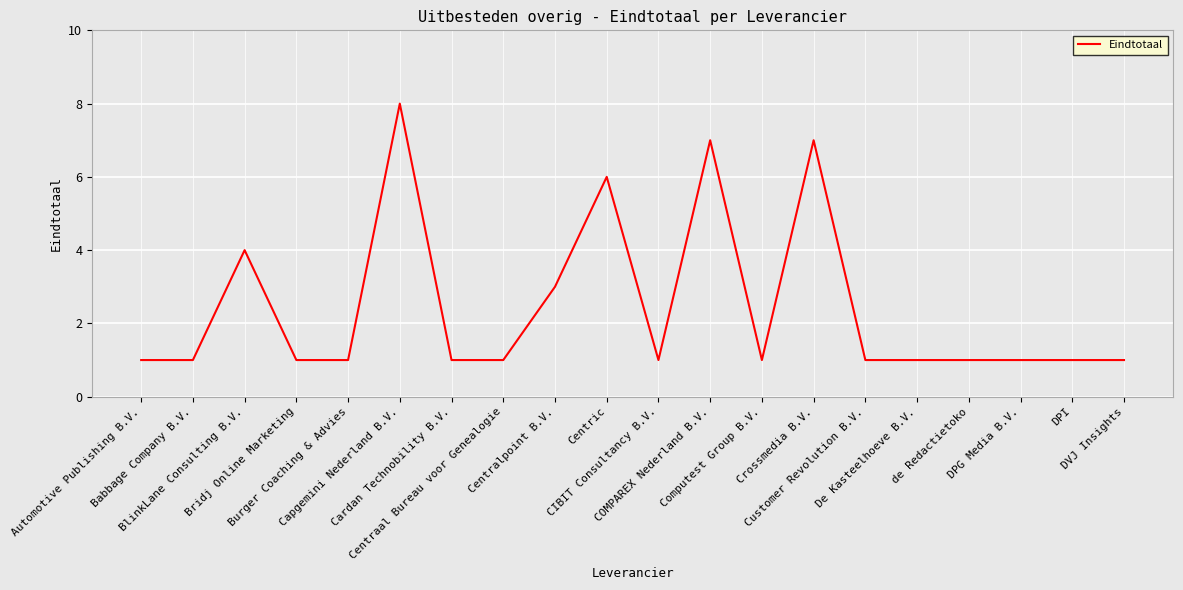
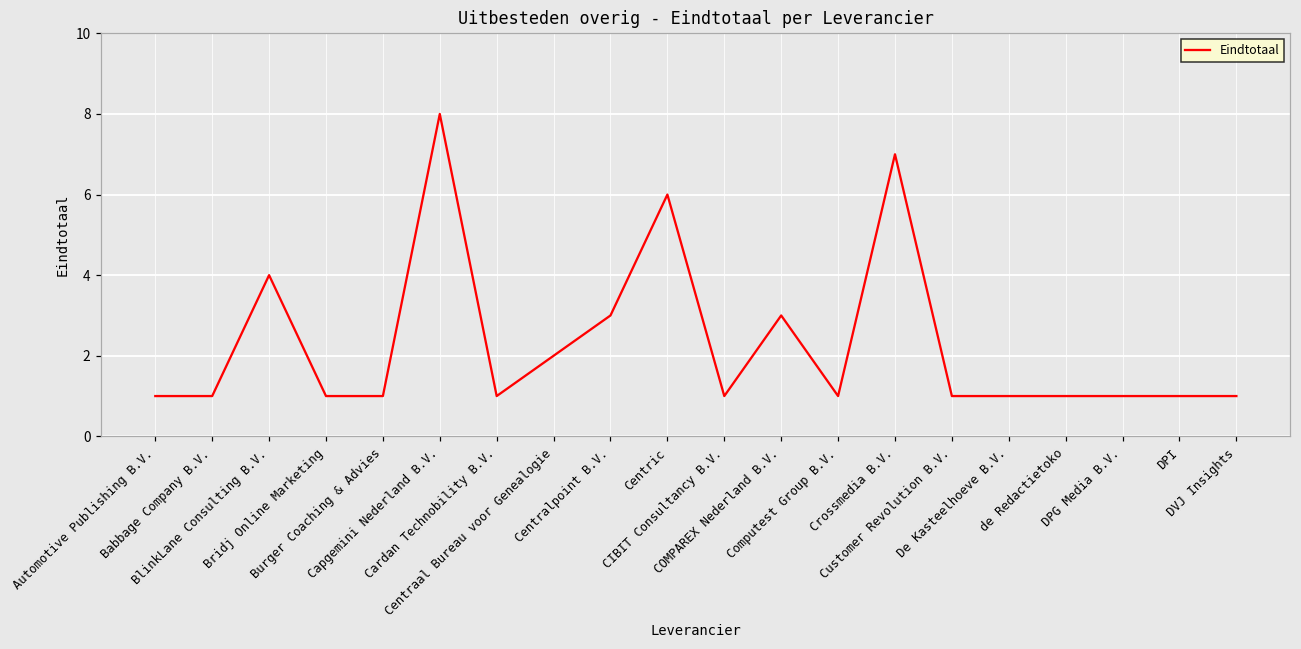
Centraal Bureau voor Genealogie: 1 -> 2
COMPAREX Nederland B.V.: 7 -> 3
